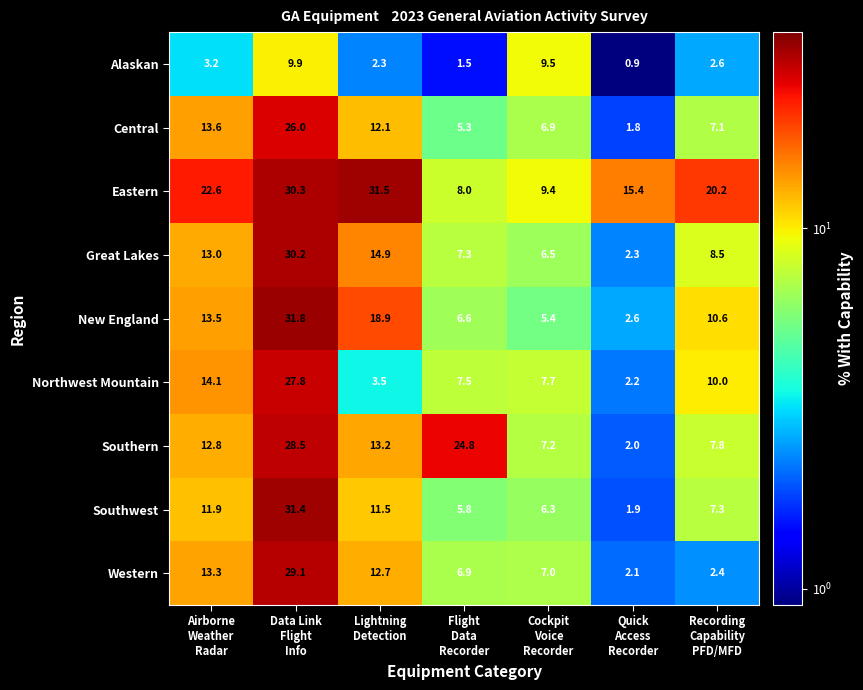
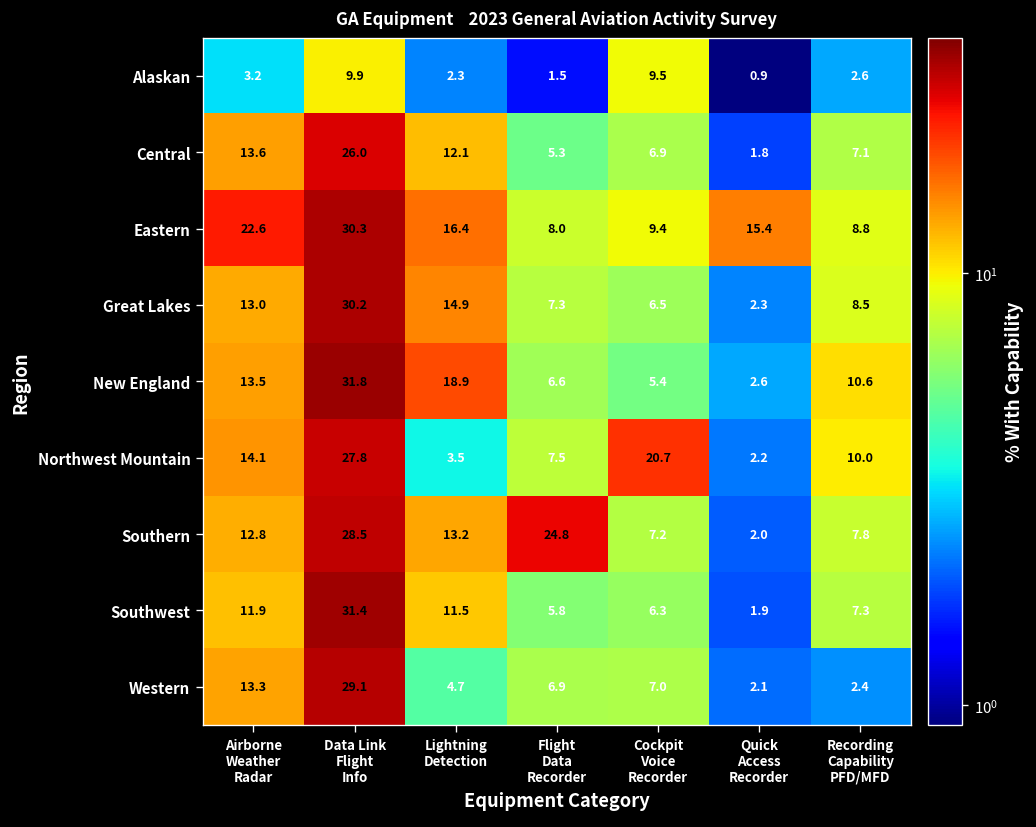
Eastern, Lightning Detection: 31.5 -> 16.4
Eastern, Recording Capability PFD/MFD: 20.2 -> 8.8
Northwest Mountain, Cockpit Voice Recorder: 7.7 -> 20.7
Western, Lightning Detection: 12.7 -> 4.7
